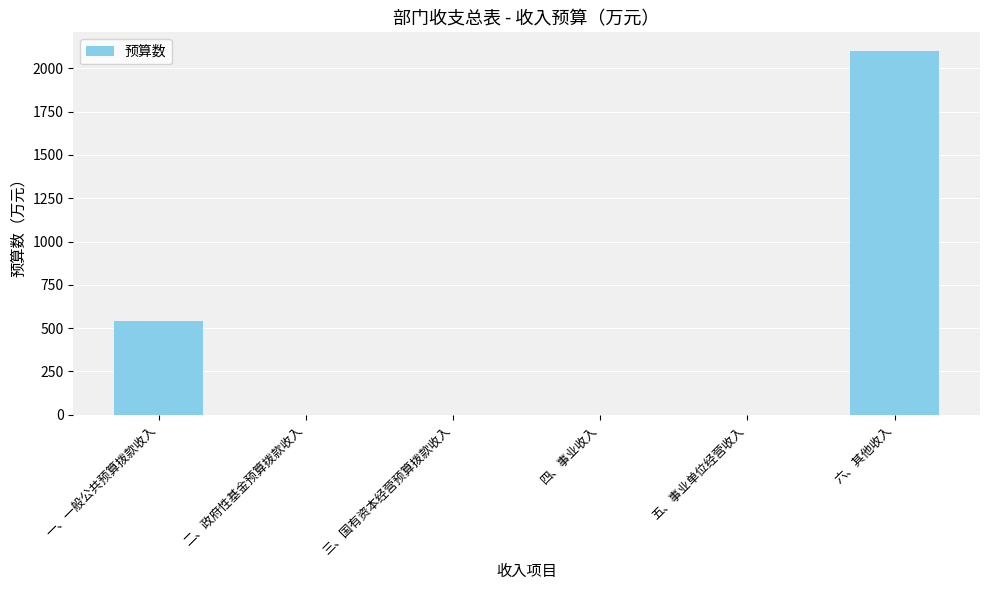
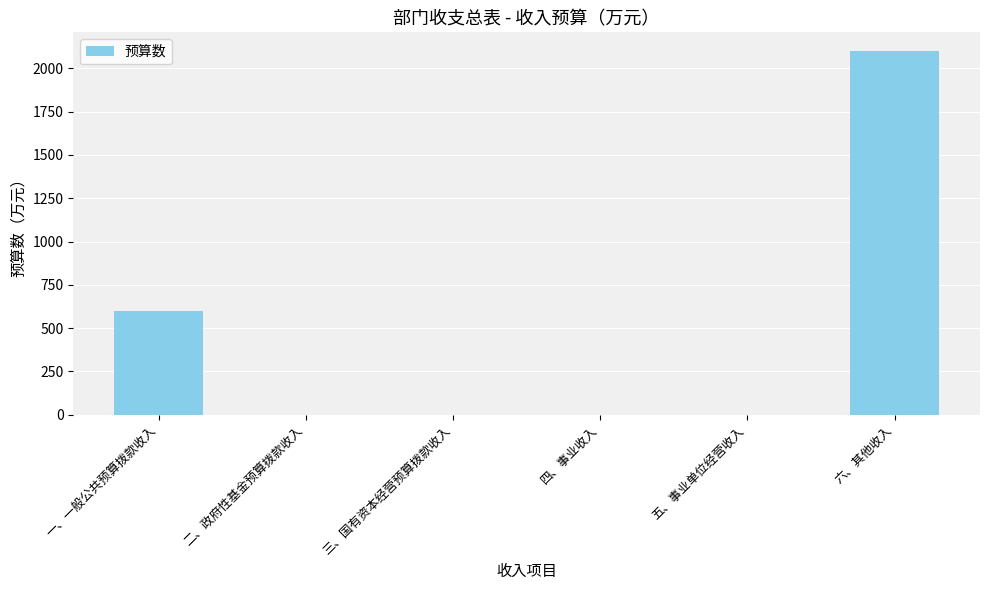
一、一般公共预算拨款收入: 540 -> 600
